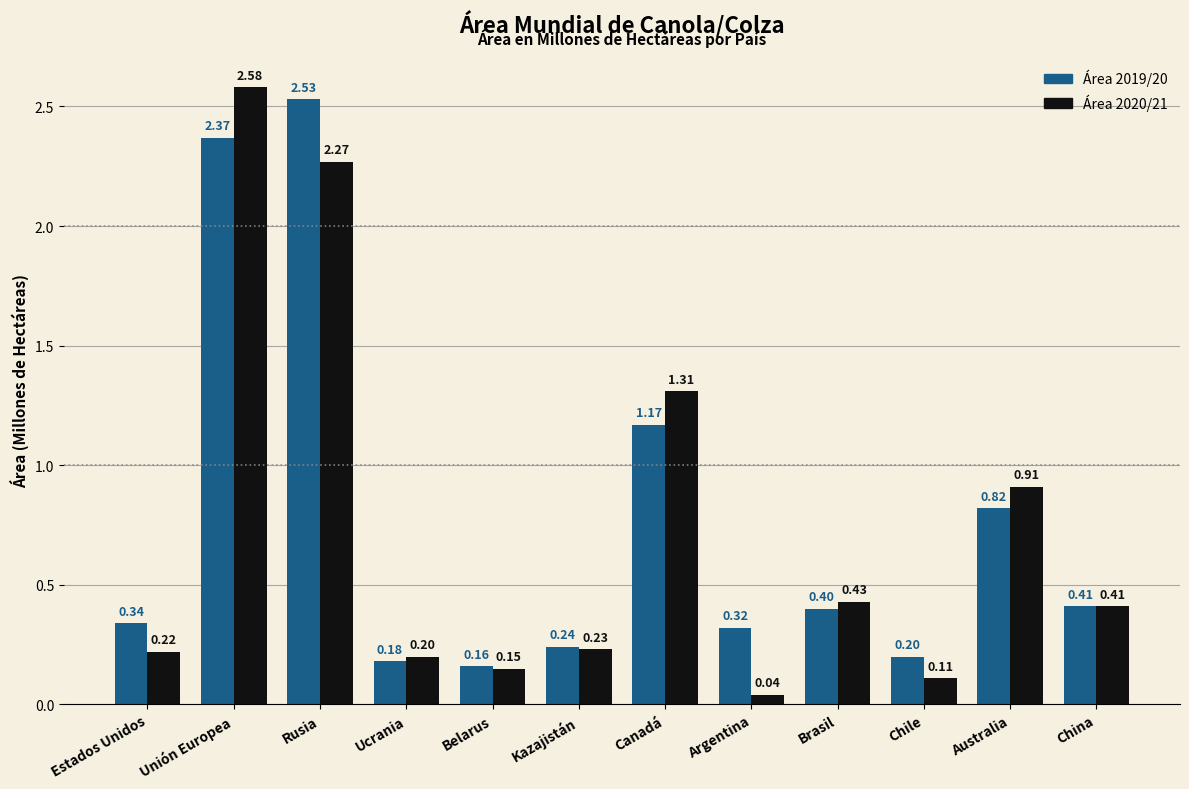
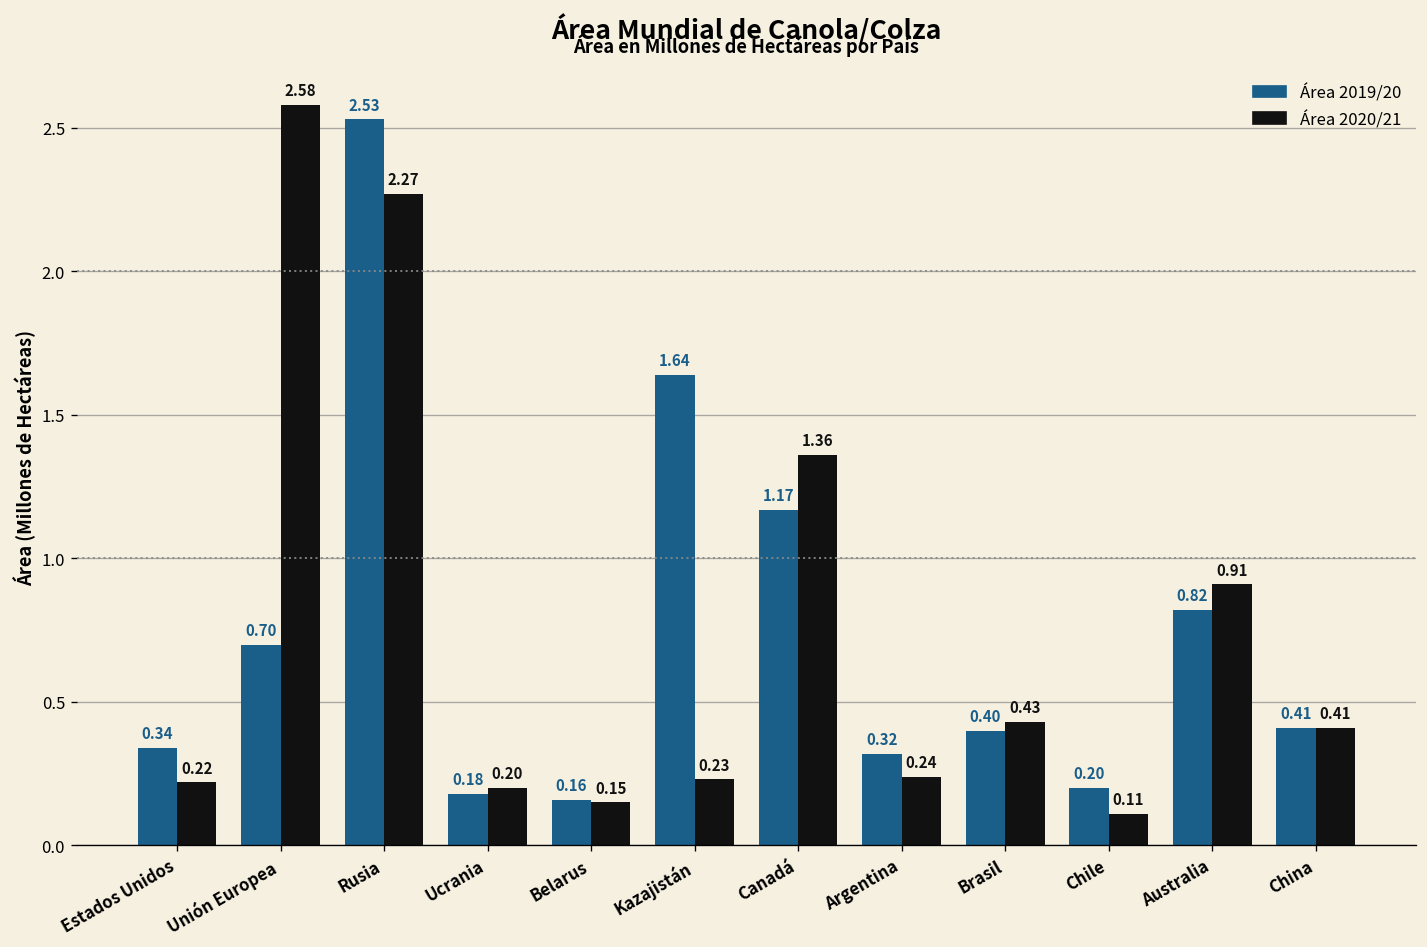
Área 2019/20, Unión Europea: 2.37 -> 0.70
Área 2019/20, Kazajistán: 0.24 -> 1.64
Área 2020/21, Canadá: 1.31 -> 1.36
Área 2020/21, Argentina: 0.04 -> 0.24
